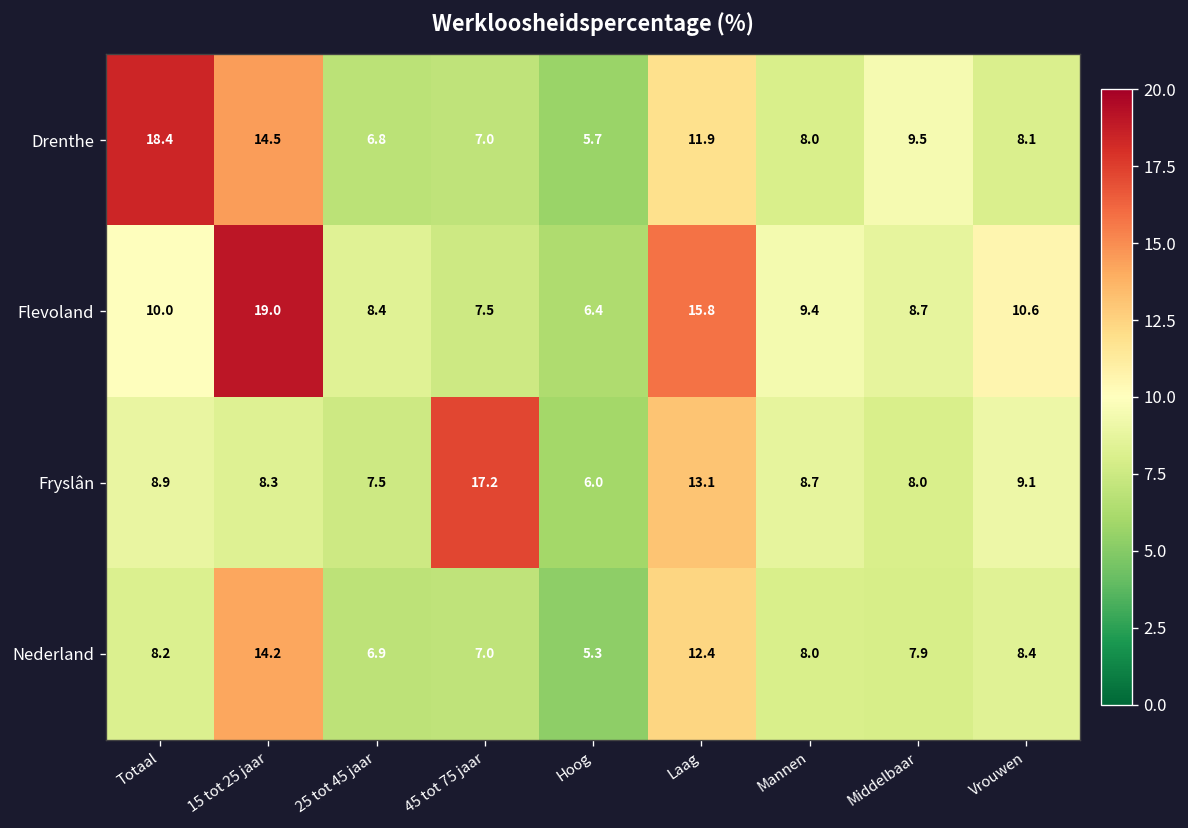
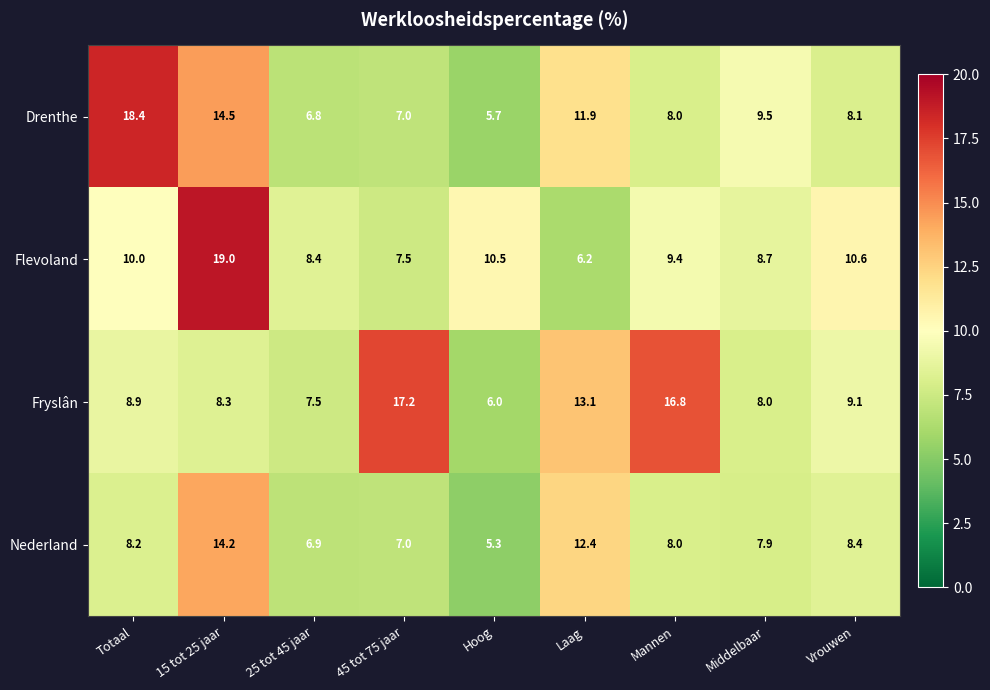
Flevoland, Hoog: 6.4 -> 10.5
Flevoland, Laag: 15.8 -> 6.2
Fryslân, Mannen: 8.7 -> 16.8
